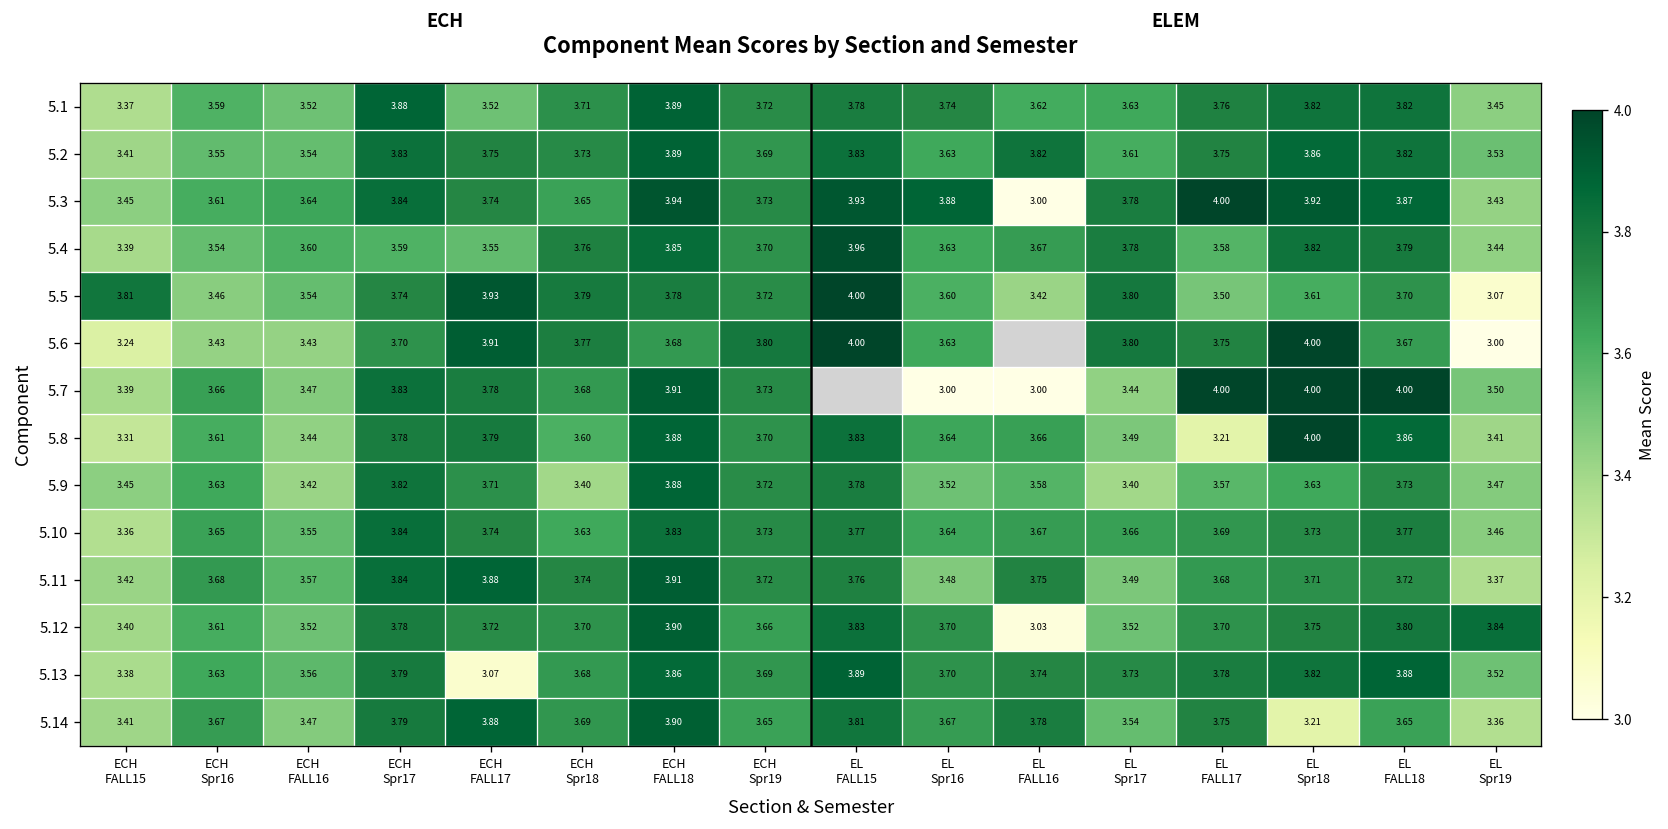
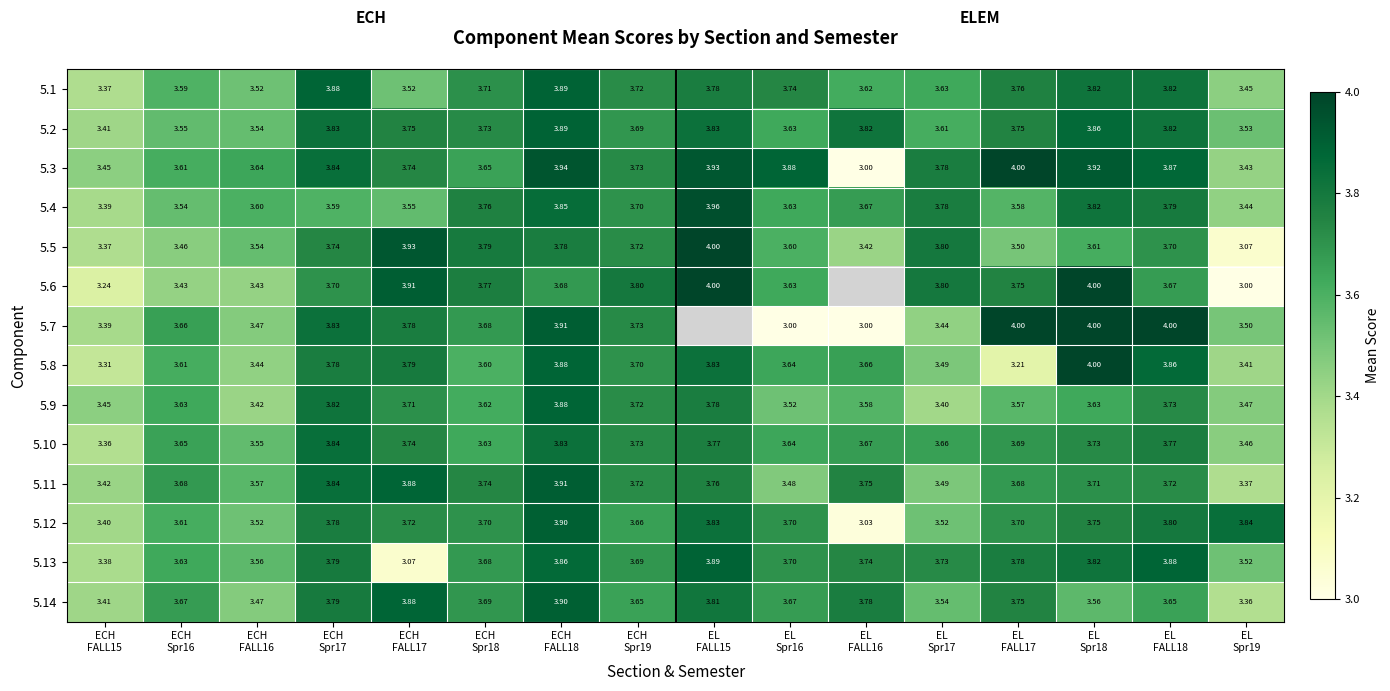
5.5, ECH FALL15: 3.81 -> 3.37
5.9, ECH Spr18: 3.40 -> 3.62
5.14, EL Spr18: 3.21 -> 3.56
